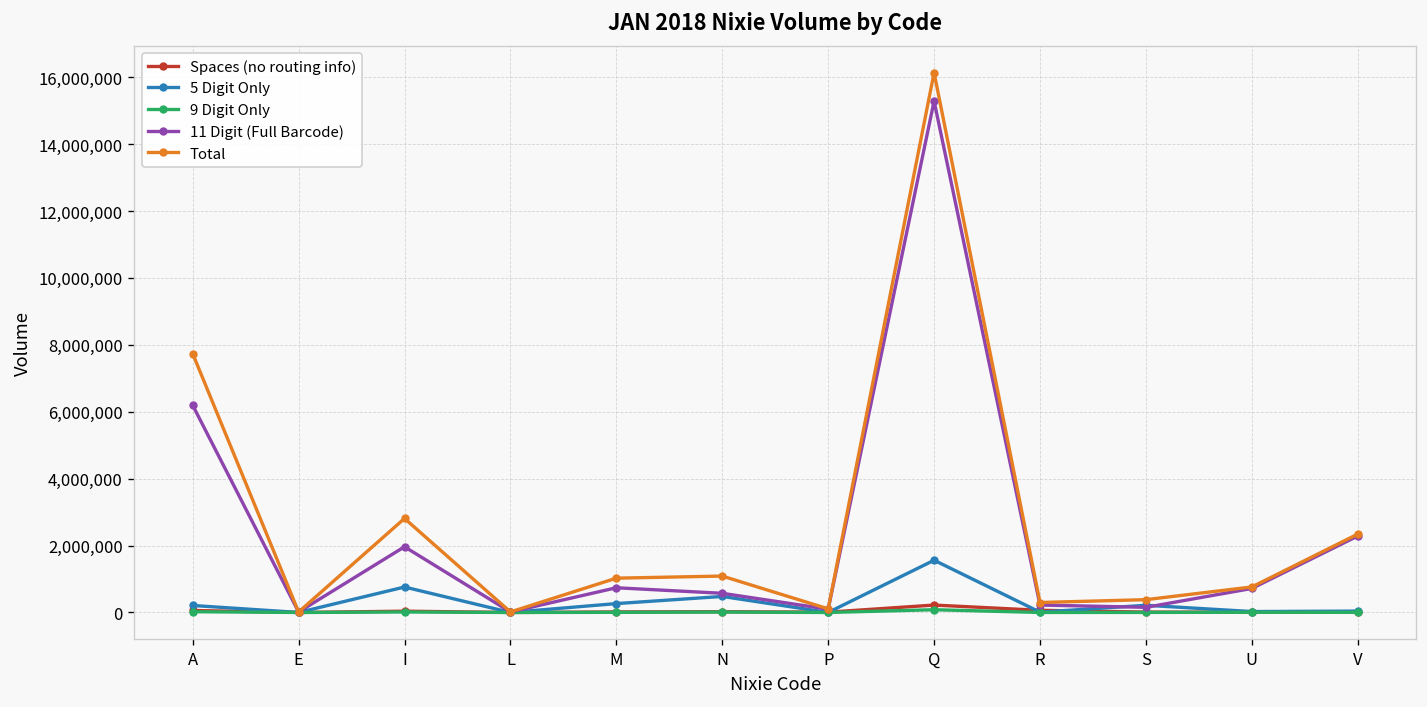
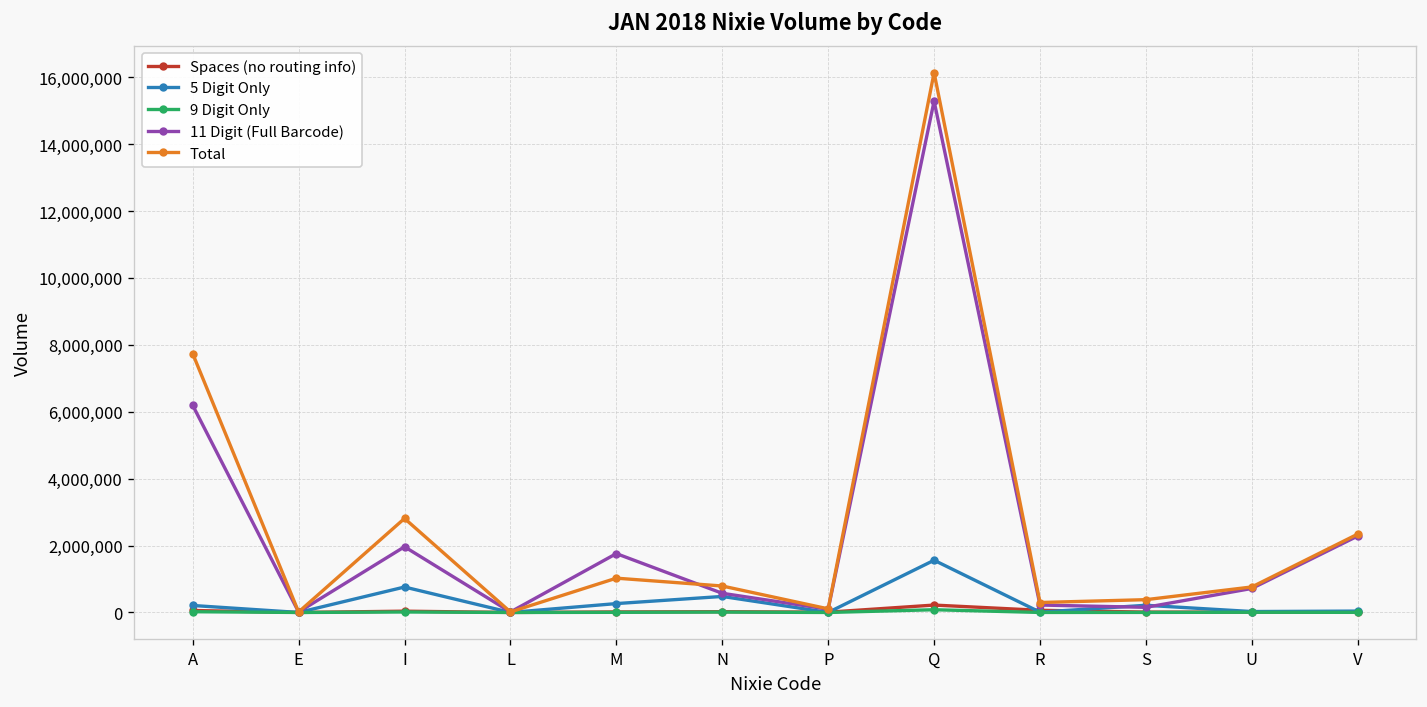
11 Digit (Full Barcode), M: 700,000 -> 1,800,000
Total, N: 1,100,000 -> 800,000
